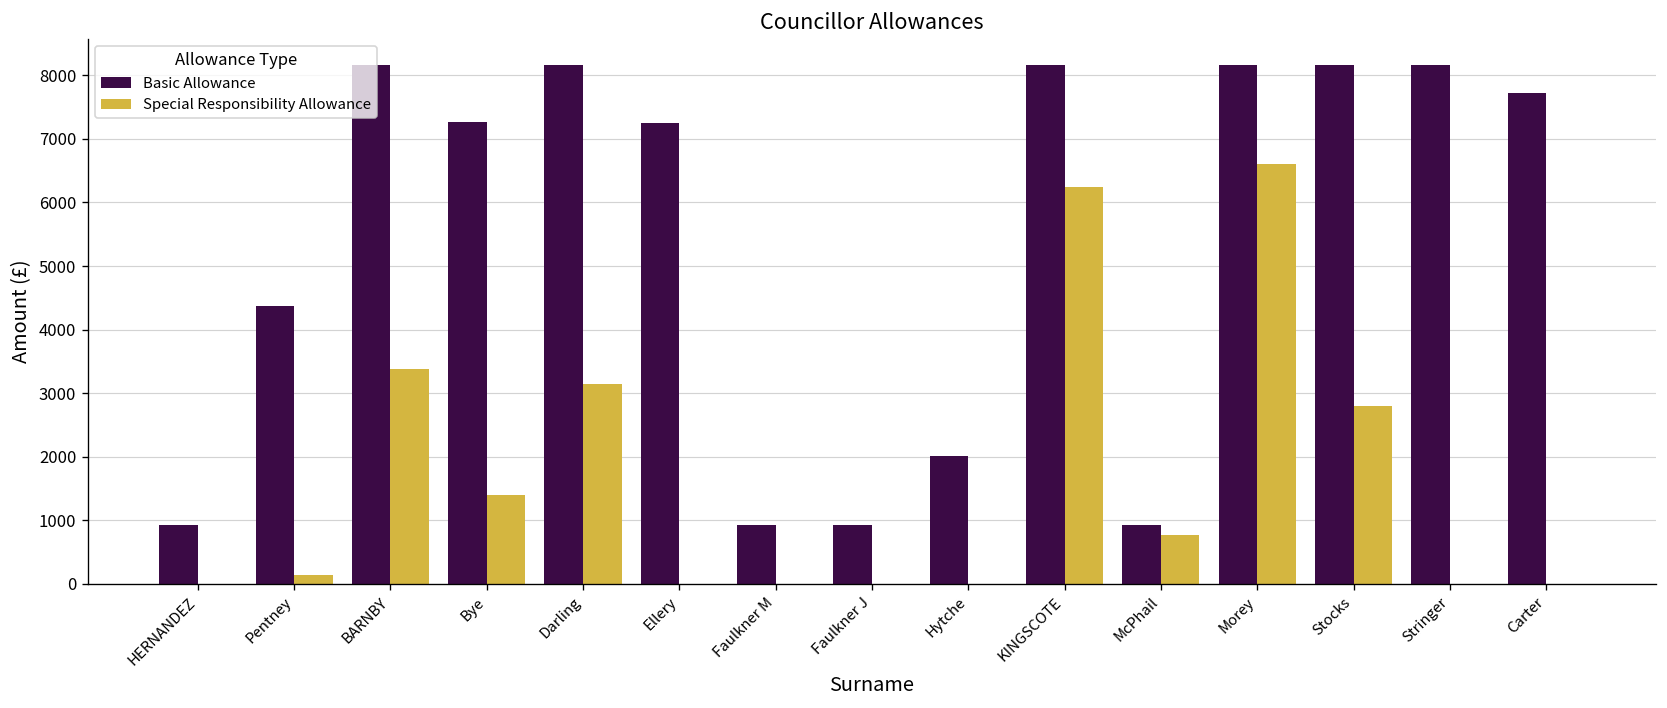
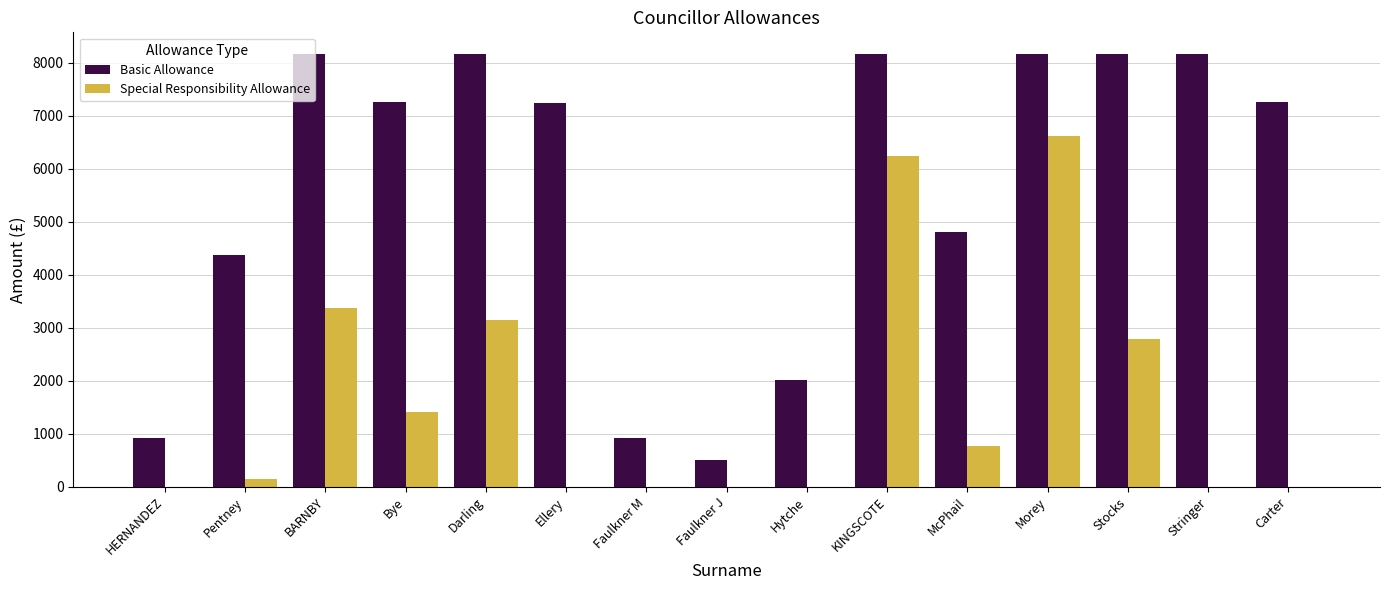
Basic Allowance, Faulkner J: 900 -> 500
Basic Allowance, McPhail: 900 -> 4800
Basic Allowance, Carter: 7700 -> 7300
